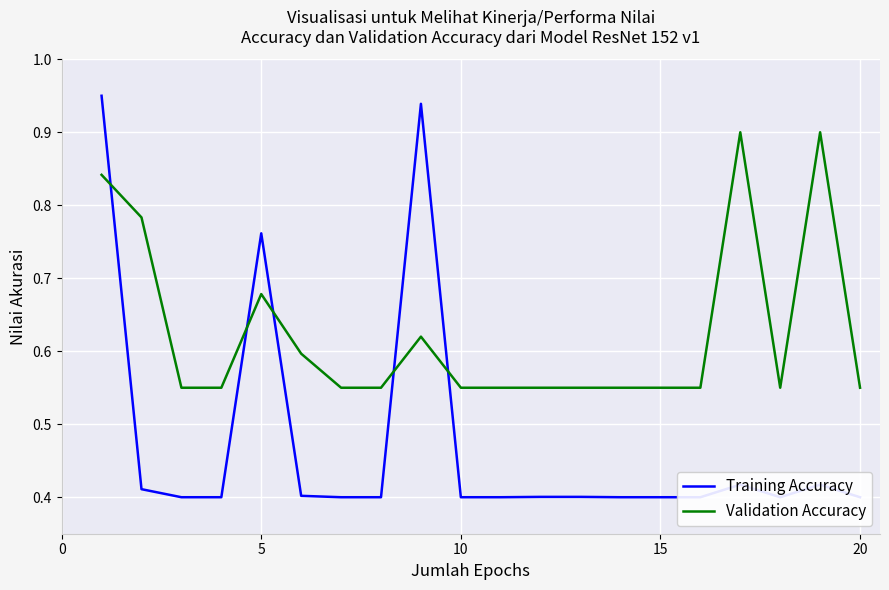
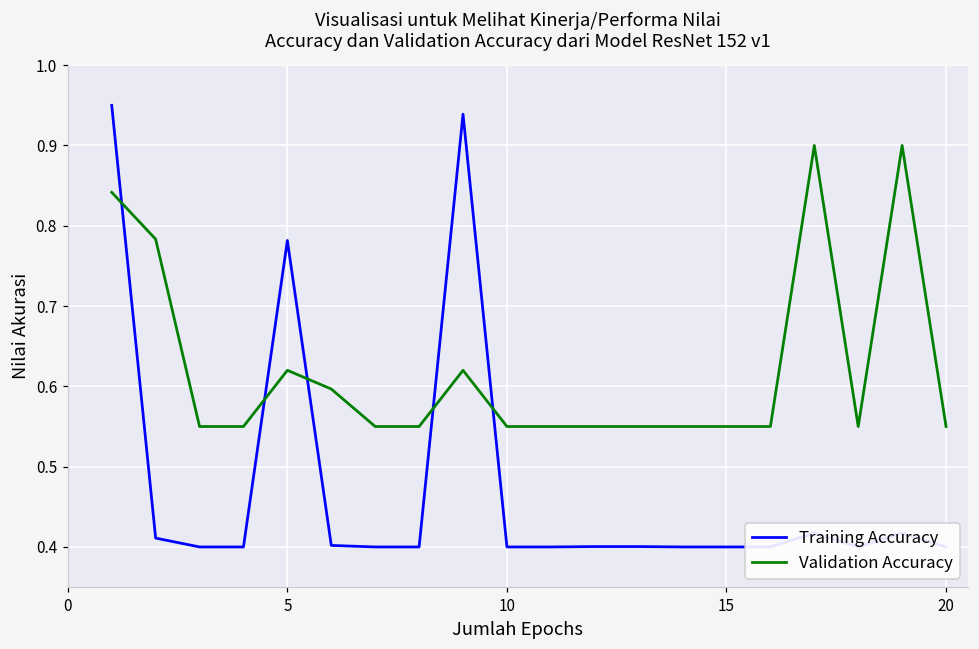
Training Accuracy, 5: 0.76 -> 0.78
Validation Accuracy, 5: 0.68 -> 0.62
